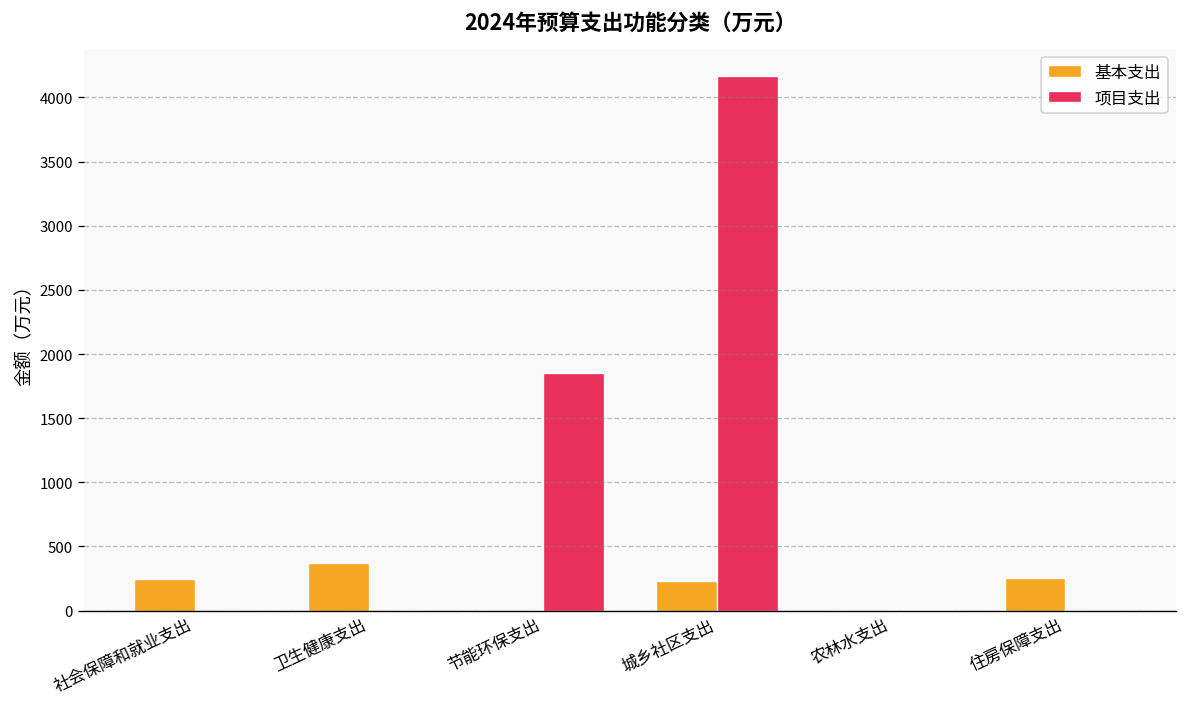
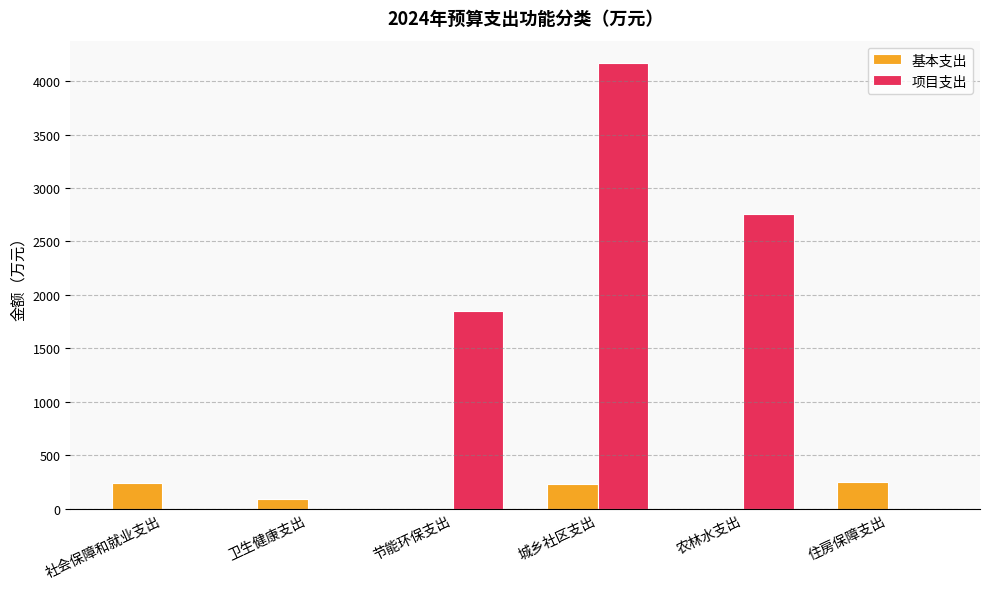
基本支出, 卫生健康支出: 370 -> 90
项目支出, 农林水支出: 10 -> 2750
